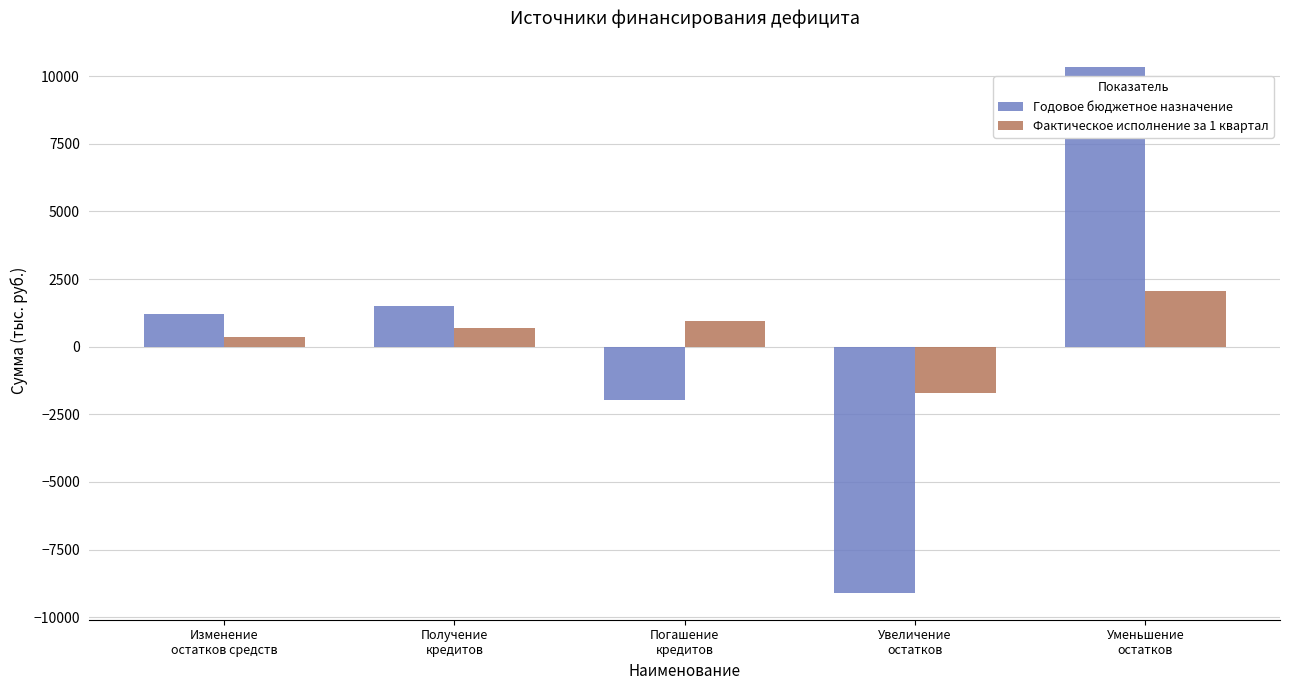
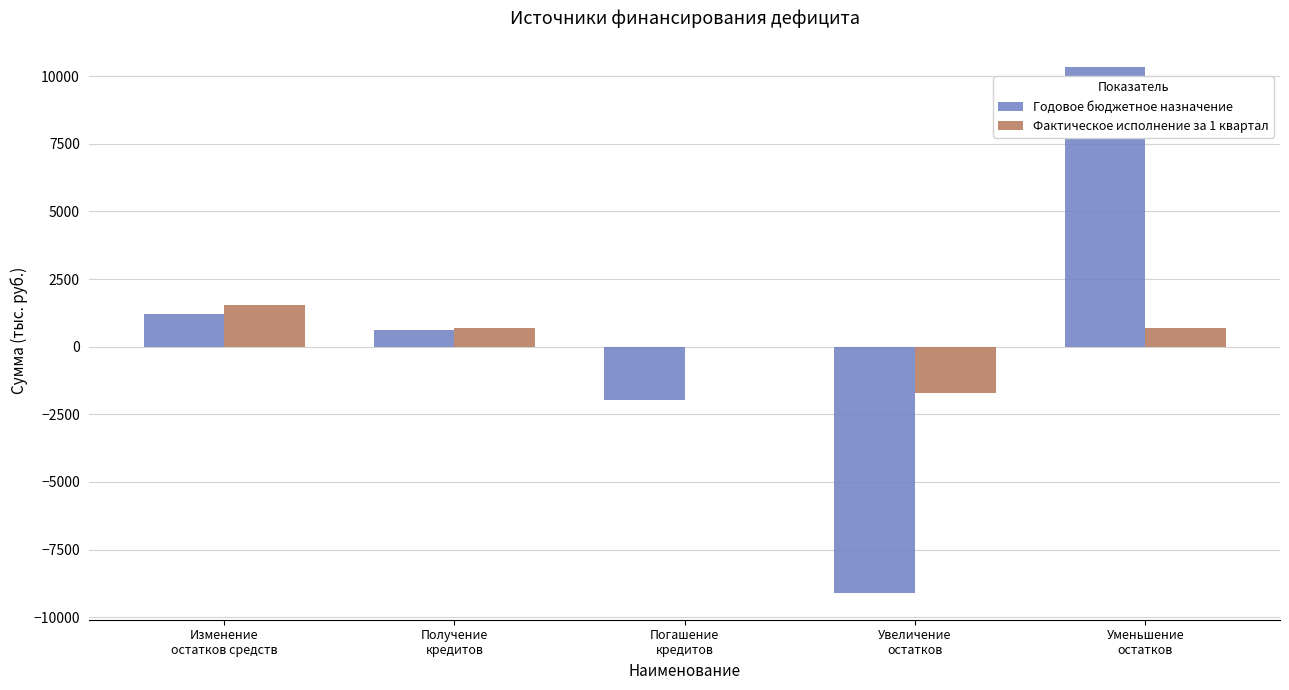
Фактическое исполнение за 1 квартал, Изменение остатков средств: 400 -> 1600
Годовое бюджетное назначение, Получение кредитов: 1500 -> 600
Фактическое исполнение за 1 квартал, Погашение кредитов: 900 -> 0
Фактическое исполнение за 1 квартал, Уменьшение остатков: 2100 -> 700
